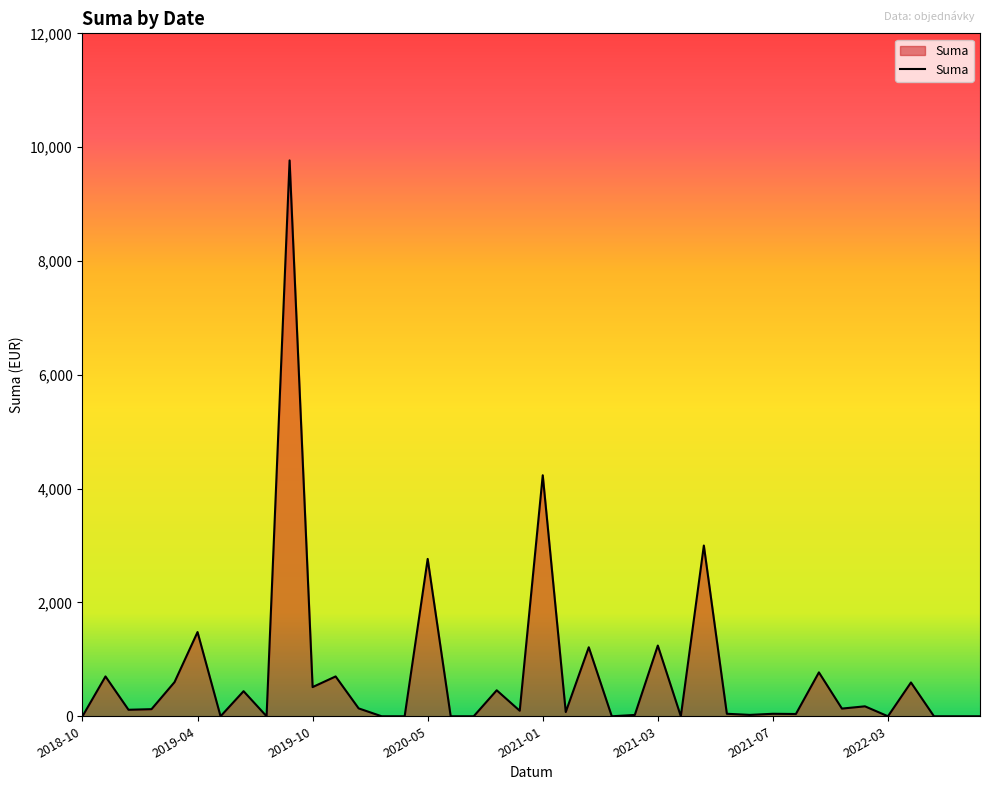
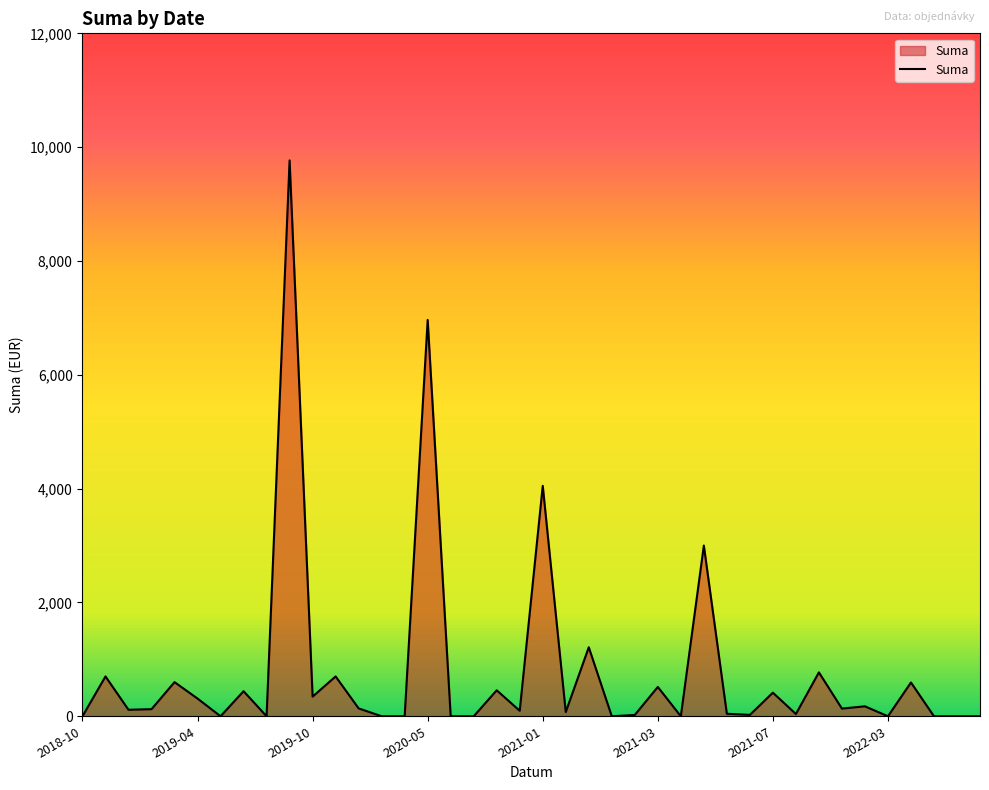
2019-04: 1,500 -> 300
2019-10: 500 -> 300
2020-05: 2,800 -> 7,000
2021-01: 4,200 -> 4,000
2021-03: 1,200 -> 500
2021-07: 0 -> 400
